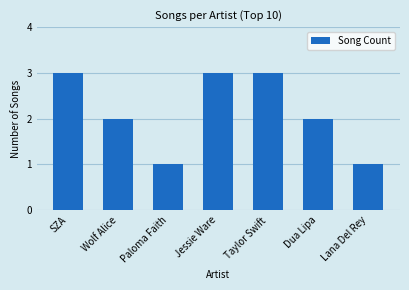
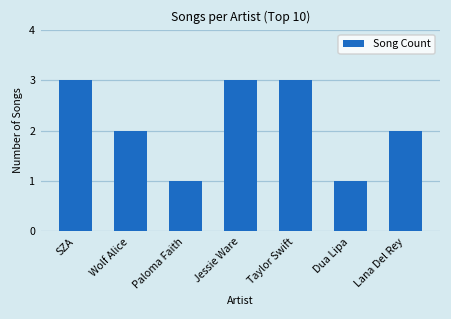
Dua Lipa: 2 -> 1
Lana Del Rey: 1 -> 2
